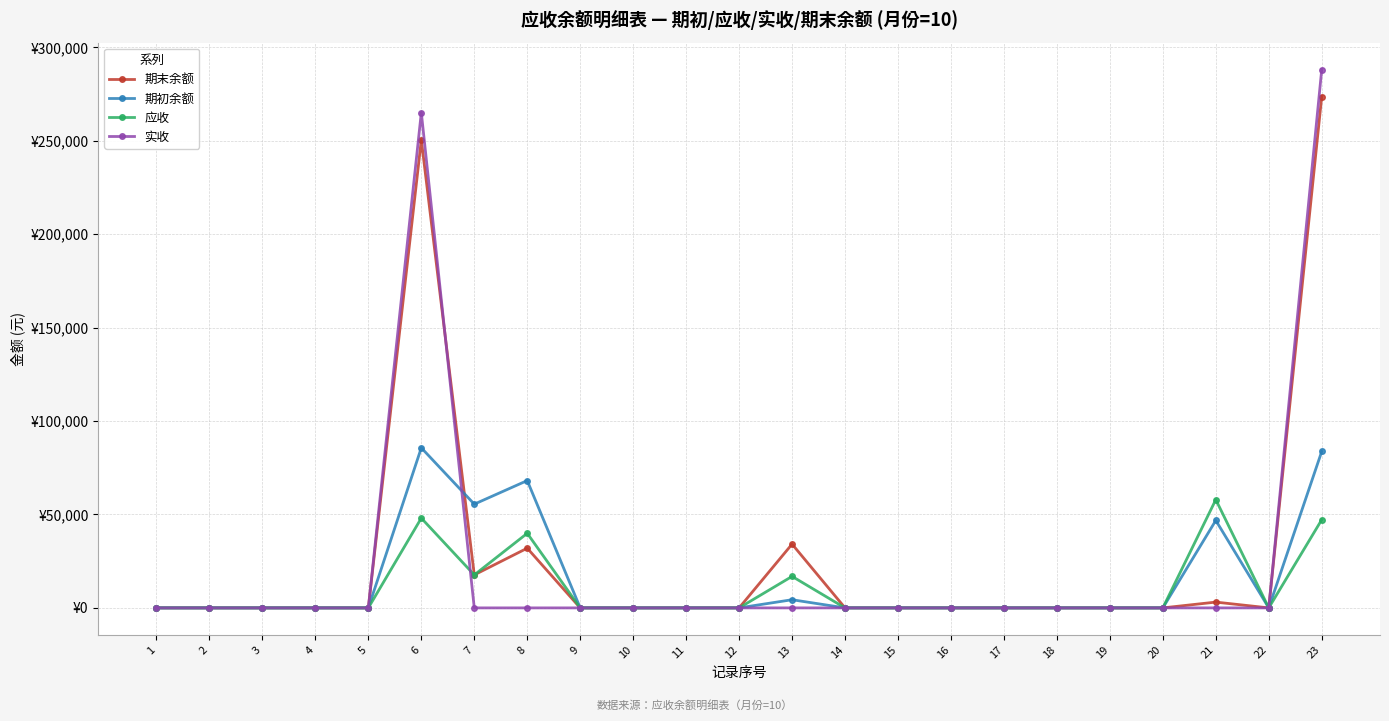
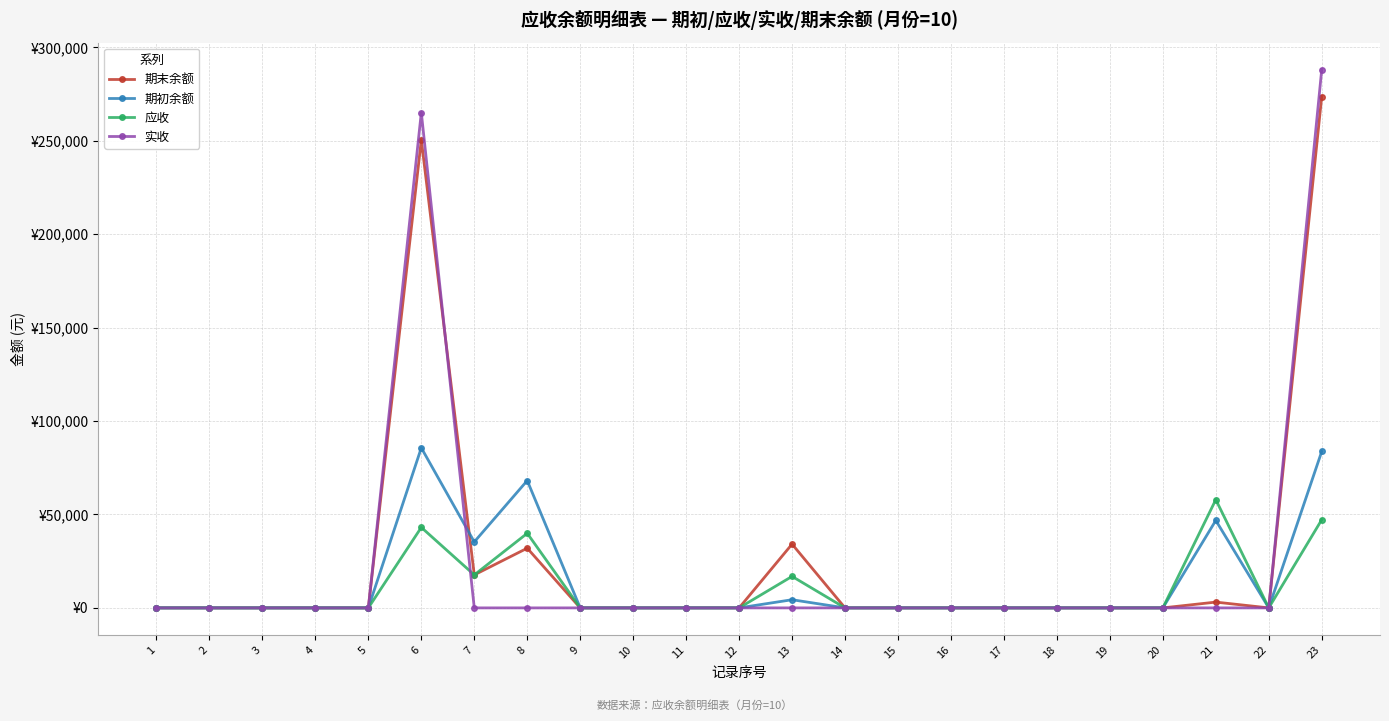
应收, 6: ¥48,000 -> ¥43,000
期初余额, 7: ¥56,000 -> ¥35,000
